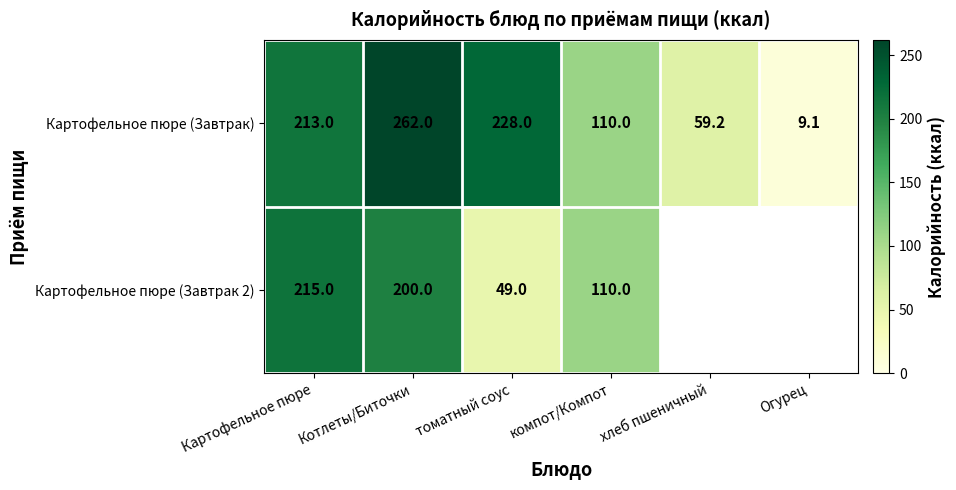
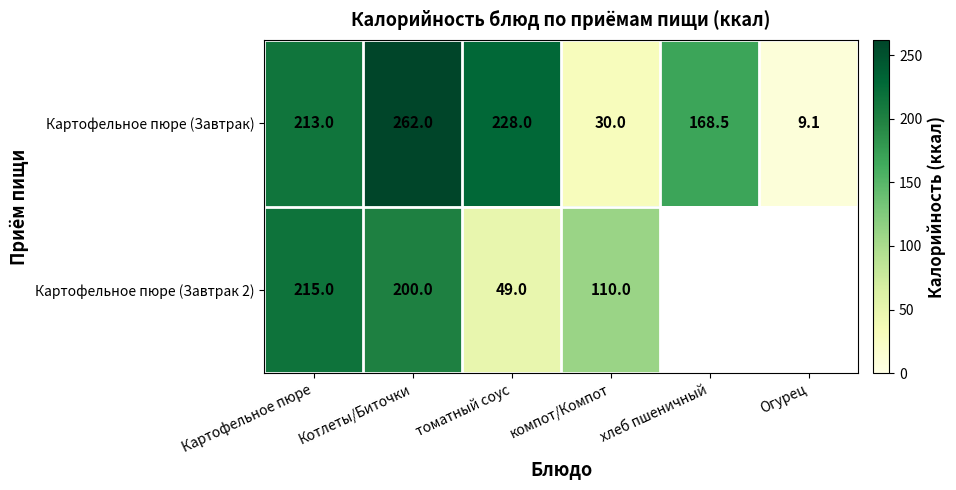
Картофельное пюре (Завтрак), компот/Компот: 110.0 -> 30.0
Картофельное пюре (Завтрак), хлеб пшеничный: 59.2 -> 168.5
